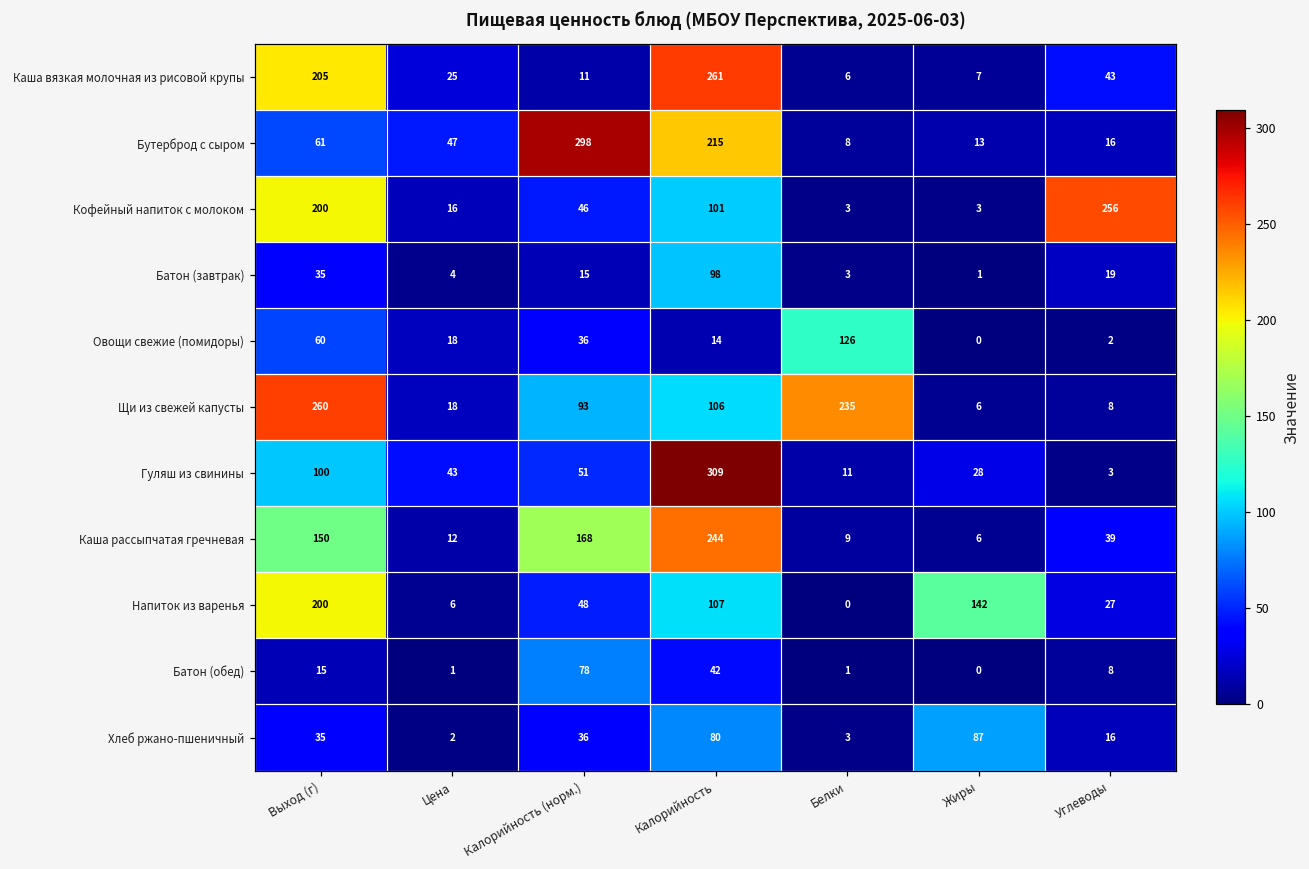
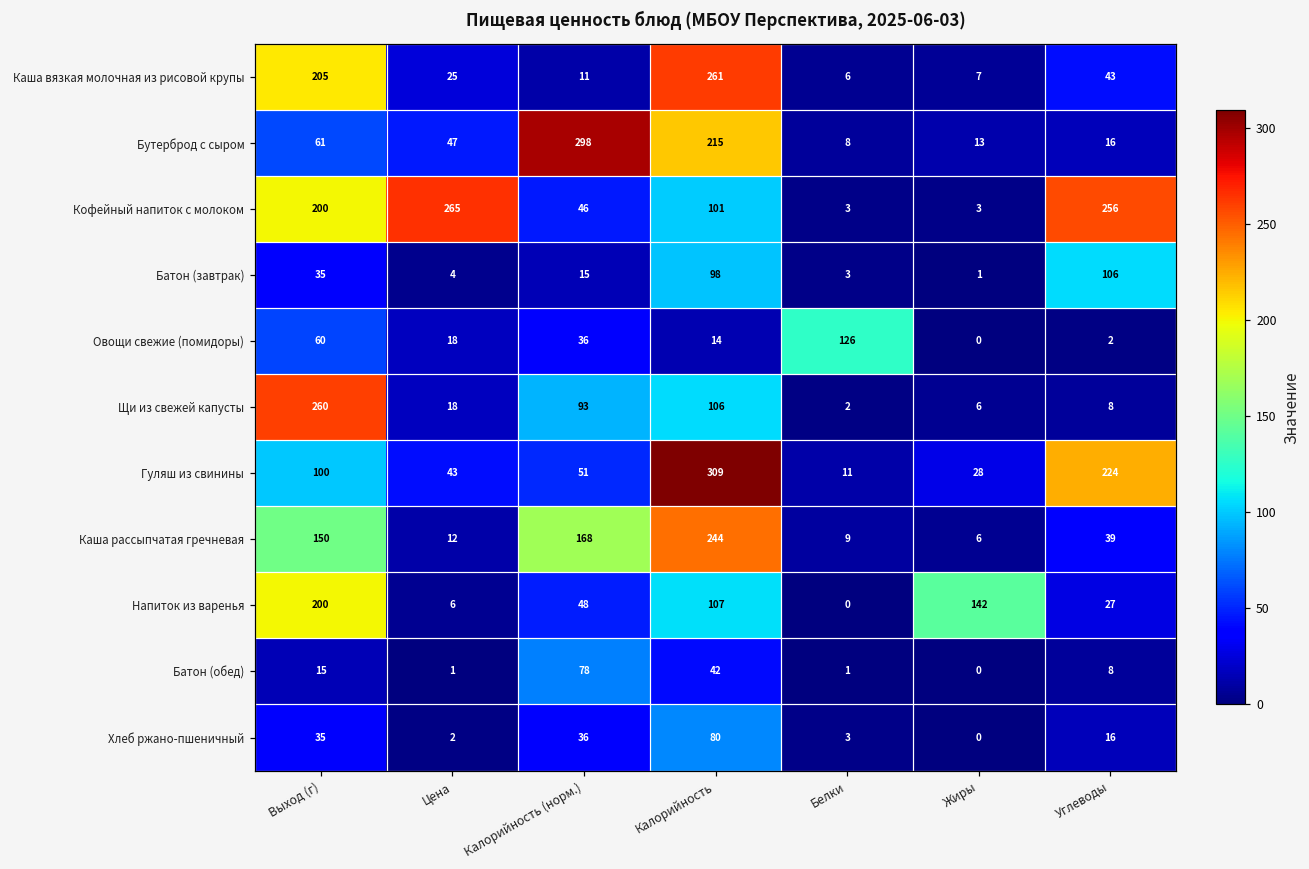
Кофейный напиток с молоком, Цена: 16 -> 265
Батон (завтрак), Углеводы: 19 -> 106
Щи из свежей капусты, Белки: 235 -> 2
Гуляш из свинины, Углеводы: 3 -> 224
Хлеб ржано-пшеничный, Жиры: 87 -> 0
